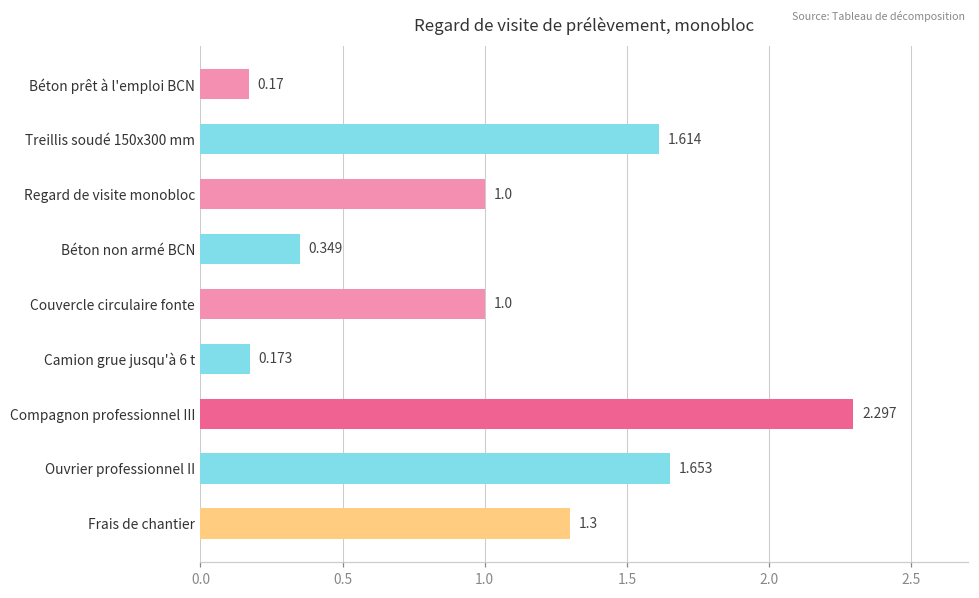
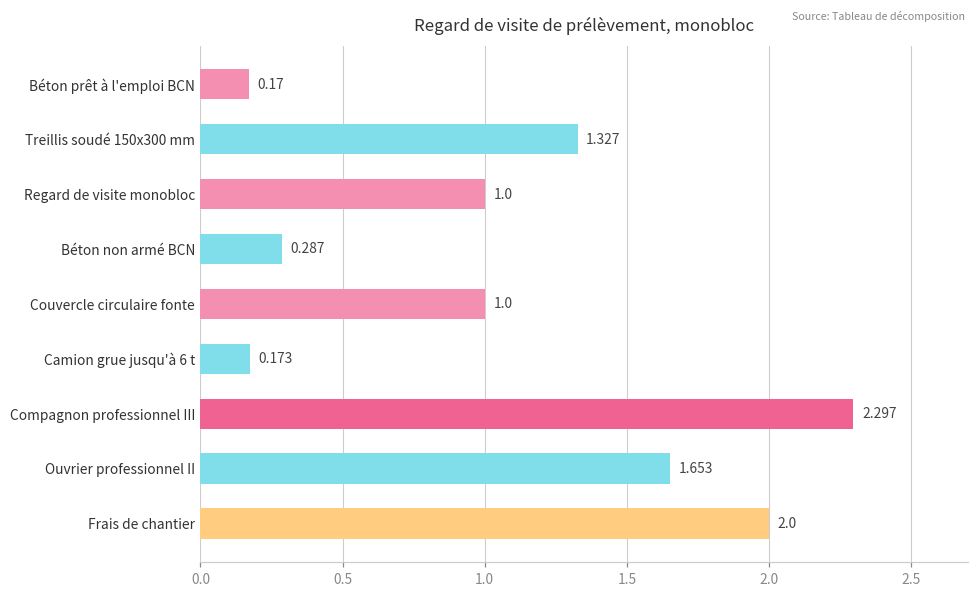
Treillis soudé 150x300 mm: 1.614 -> 1.327
Béton non armé BCN: 0.349 -> 0.287
Frais de chantier: 1.3 -> 2.0
